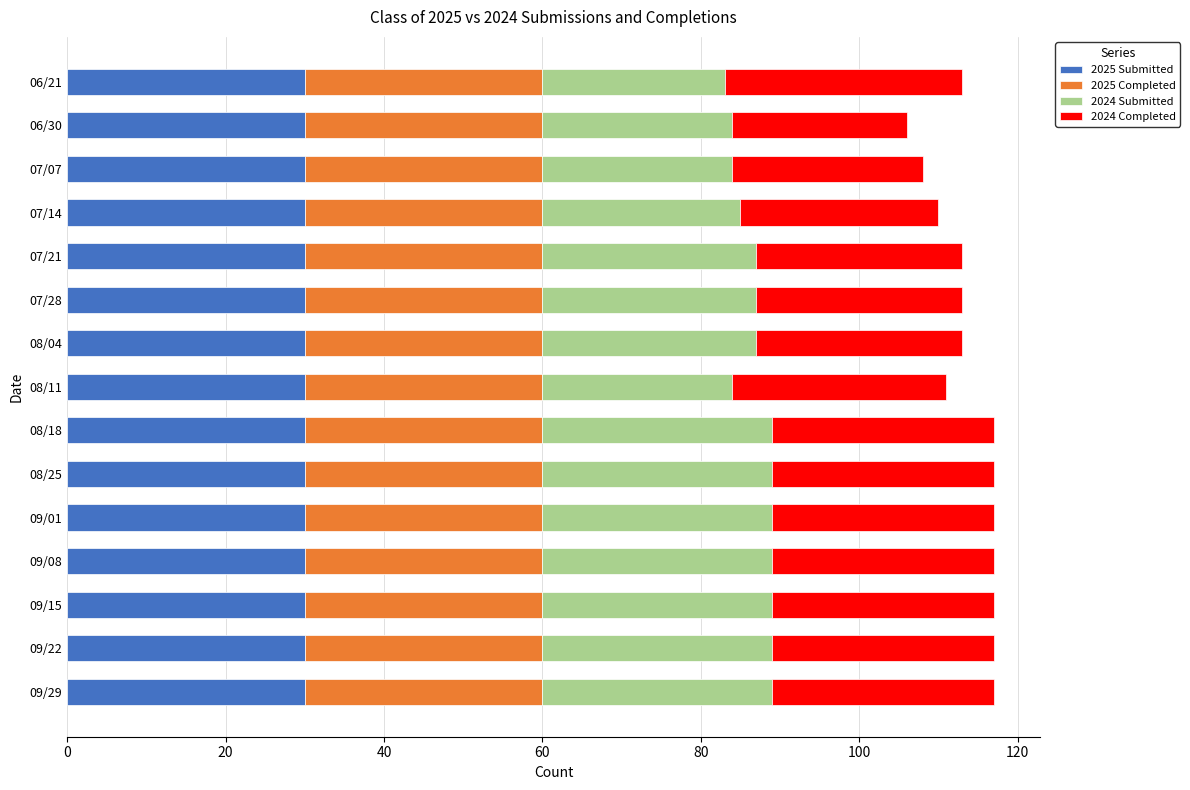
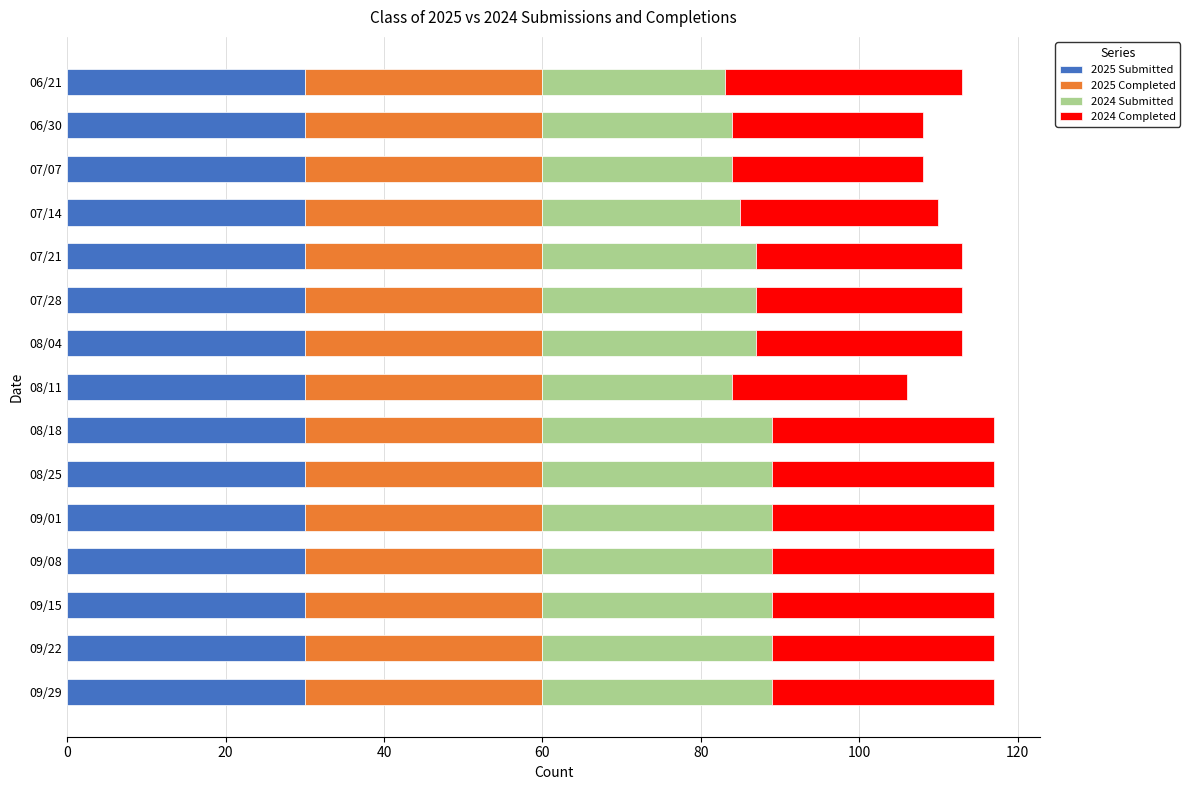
2024 Completed, 06/30: 22 -> 24
2024 Completed, 08/11: 27 -> 22
